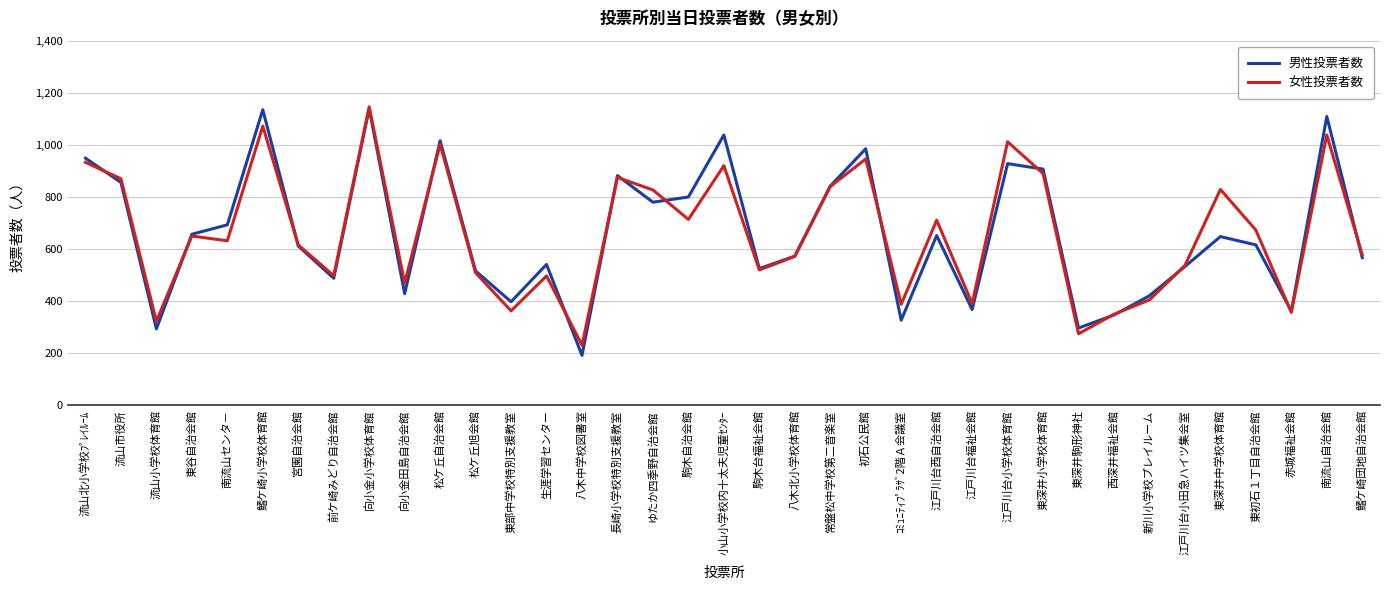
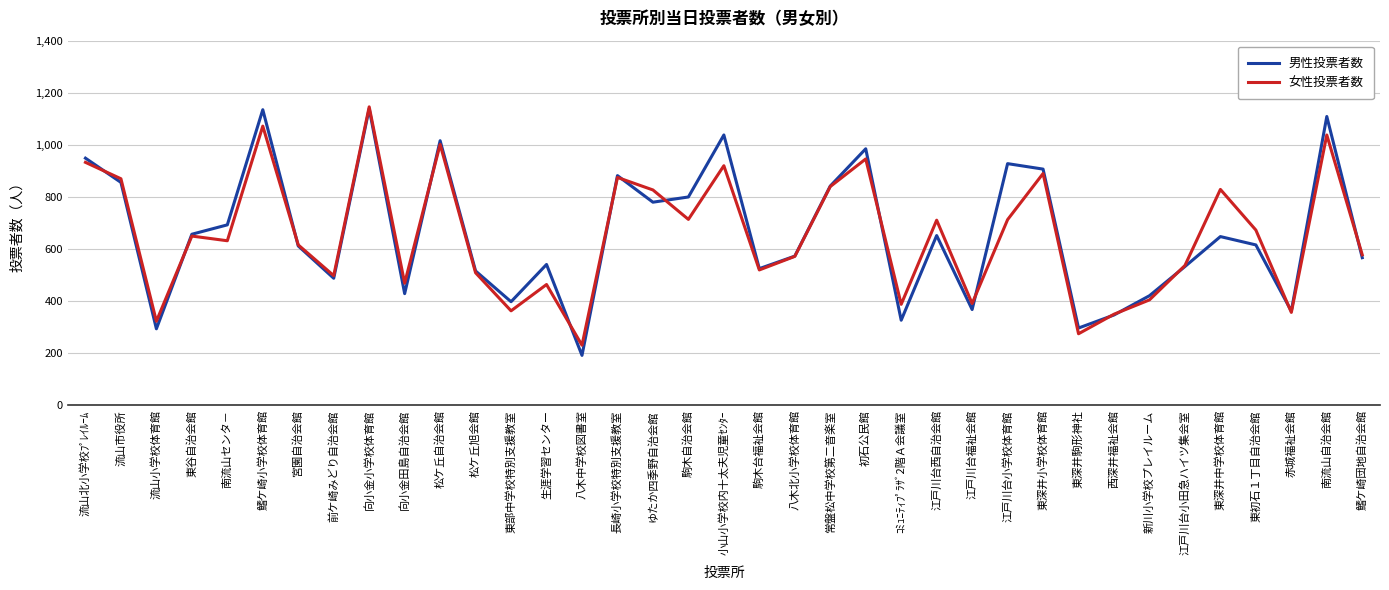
女性投票者数, 生涯学習センター: 500 -> 460
女性投票者数, 江戸川台小学校体育館: 1,010 -> 710
